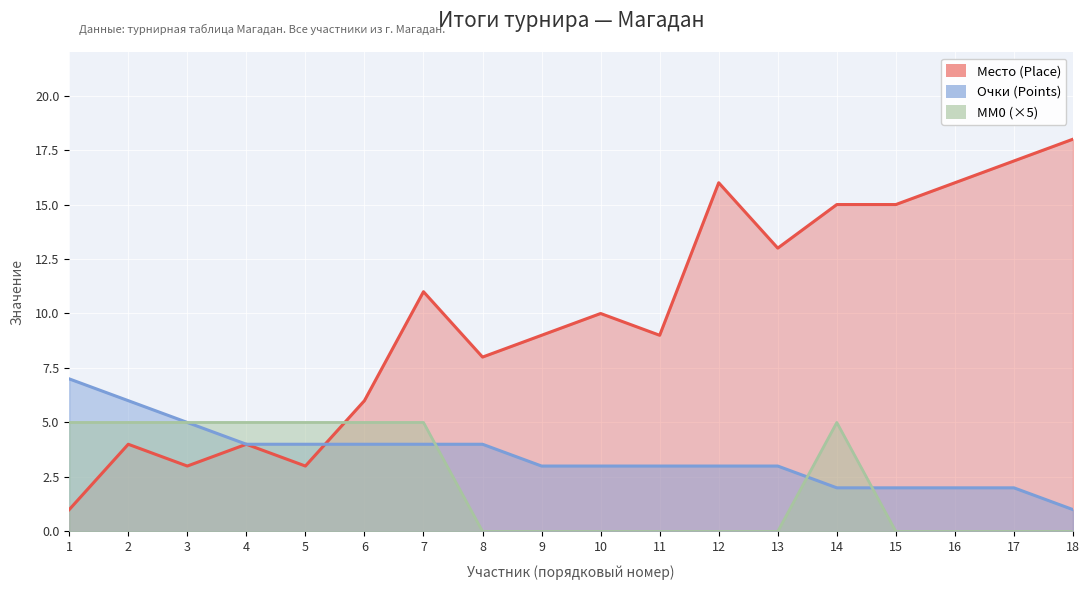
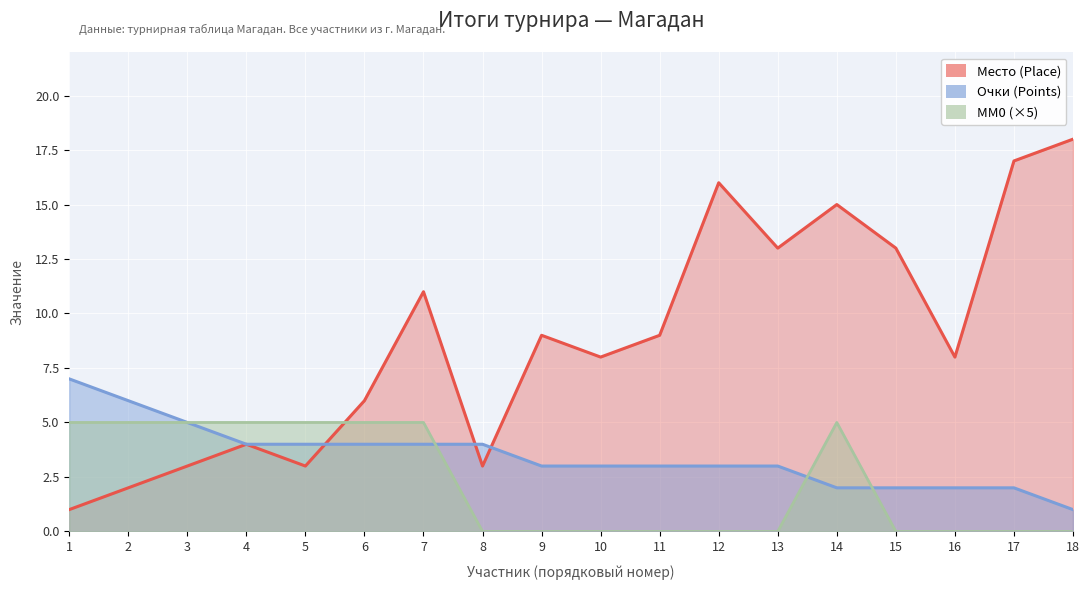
Место (Place), 2: 4 -> 2
Место (Place), 8: 8 -> 3
Место (Place), 10: 10 -> 8
Место (Place), 15: 15 -> 13
Место (Place), 16: 16 -> 8
